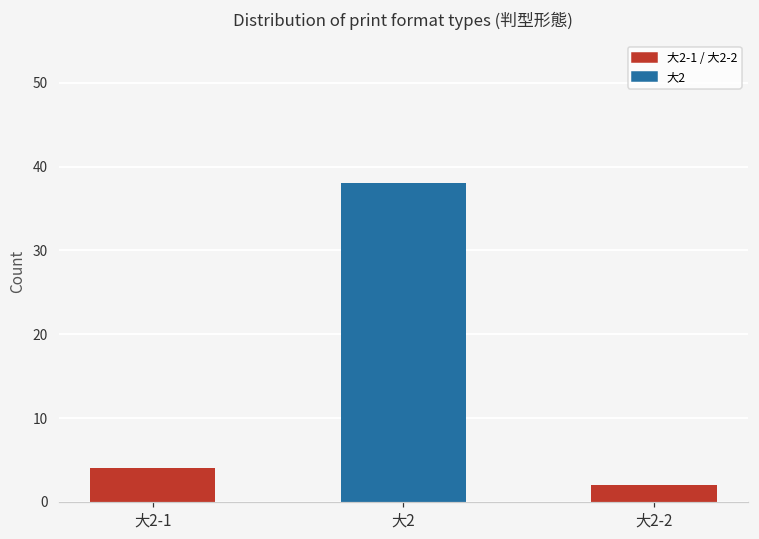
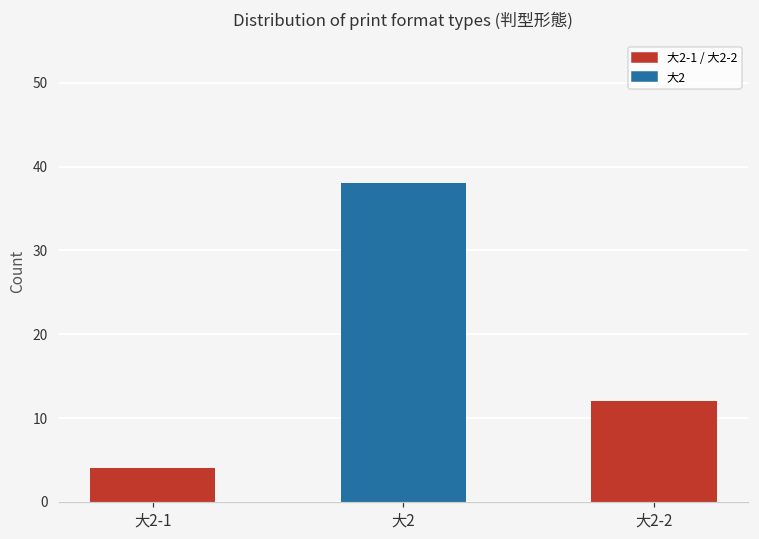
大2-2: 2 -> 12
